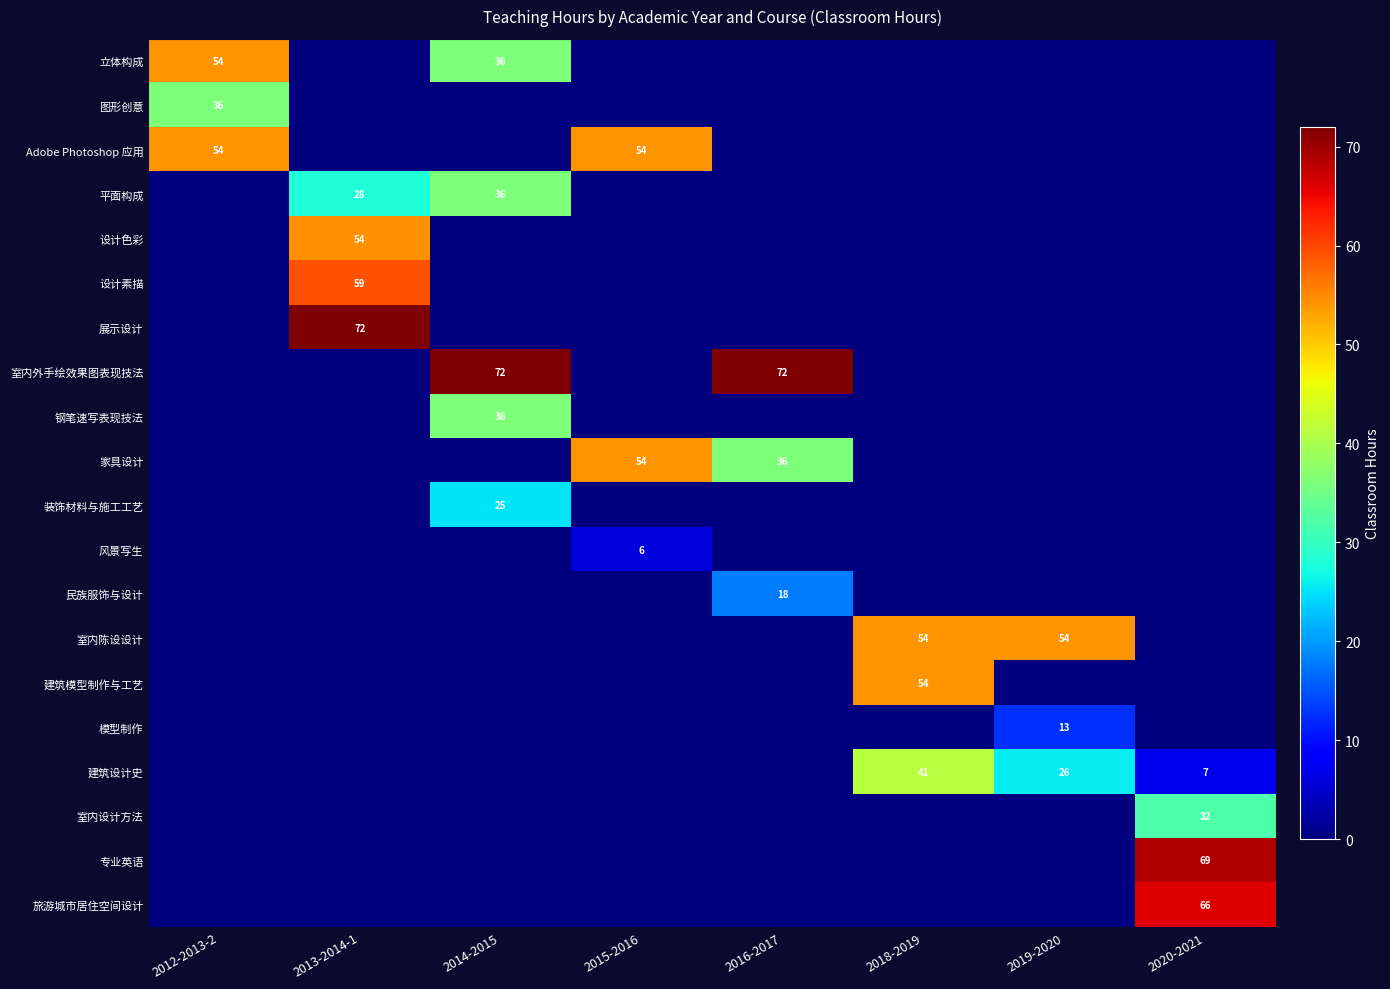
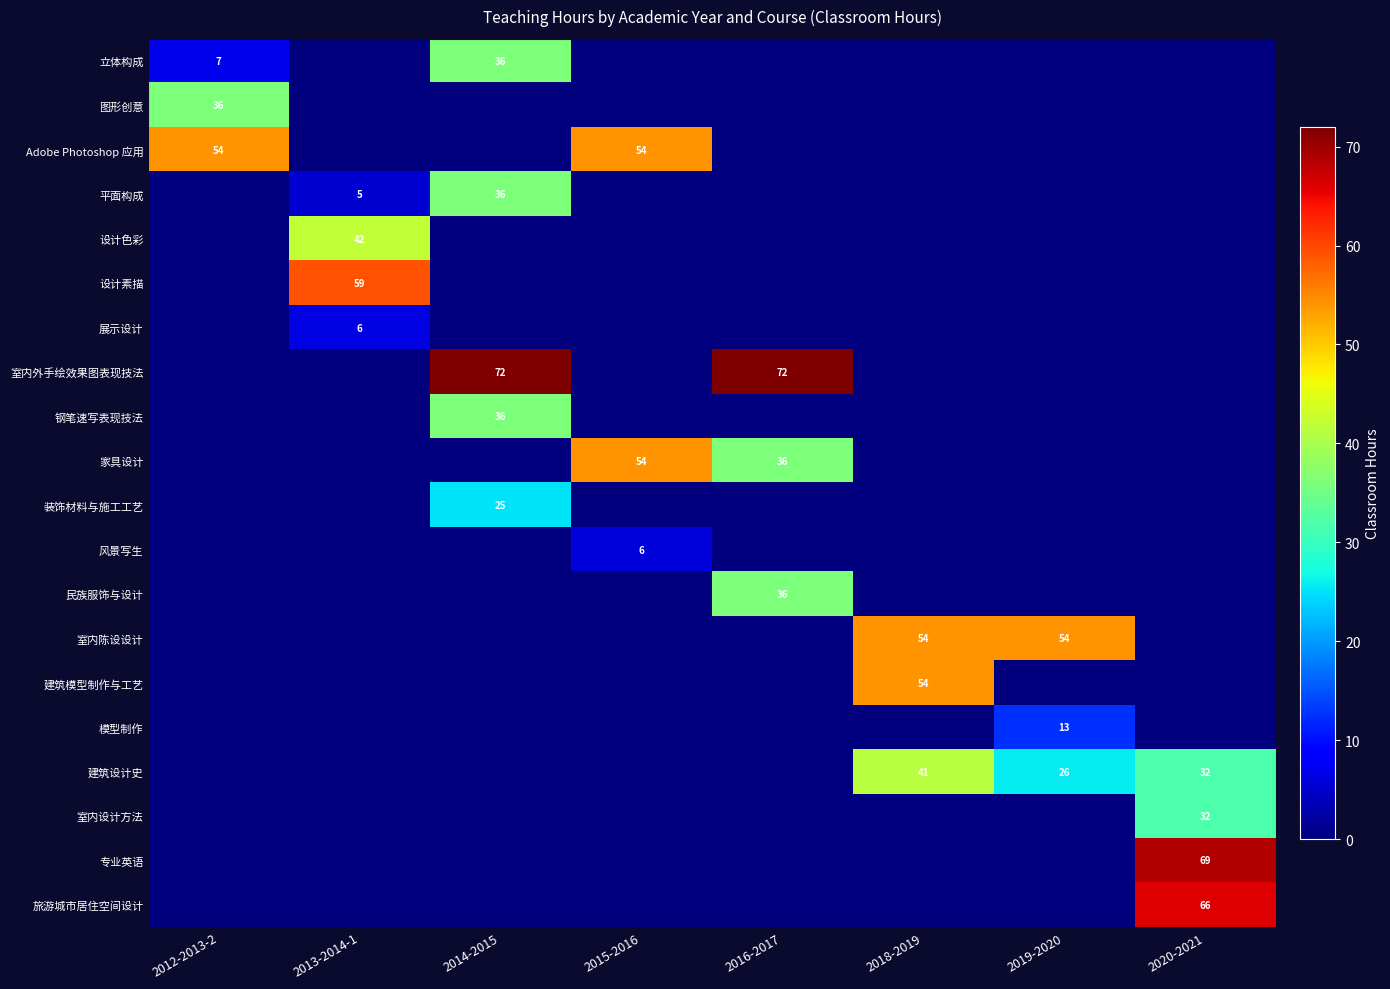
立体构成, 2012-2013-2: 54 -> 7
平面构成, 2013-2014-1: 28 -> 5
设计色彩, 2013-2014-1: 54 -> 42
展示设计, 2013-2014-1: 72 -> 6
民族服饰与设计, 2016-2017: 18 -> 36
建筑设计史, 2020-2021: 7 -> 32
